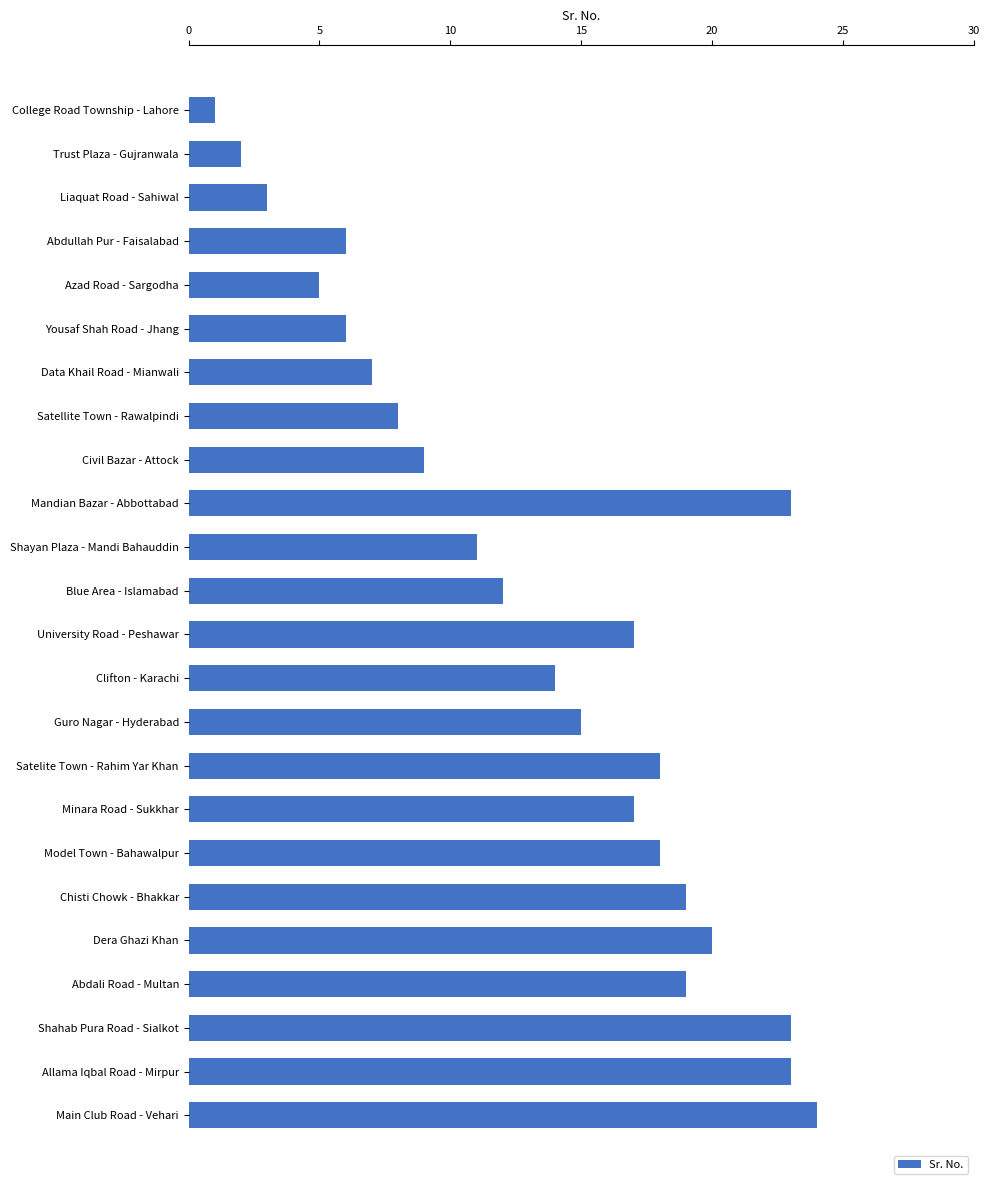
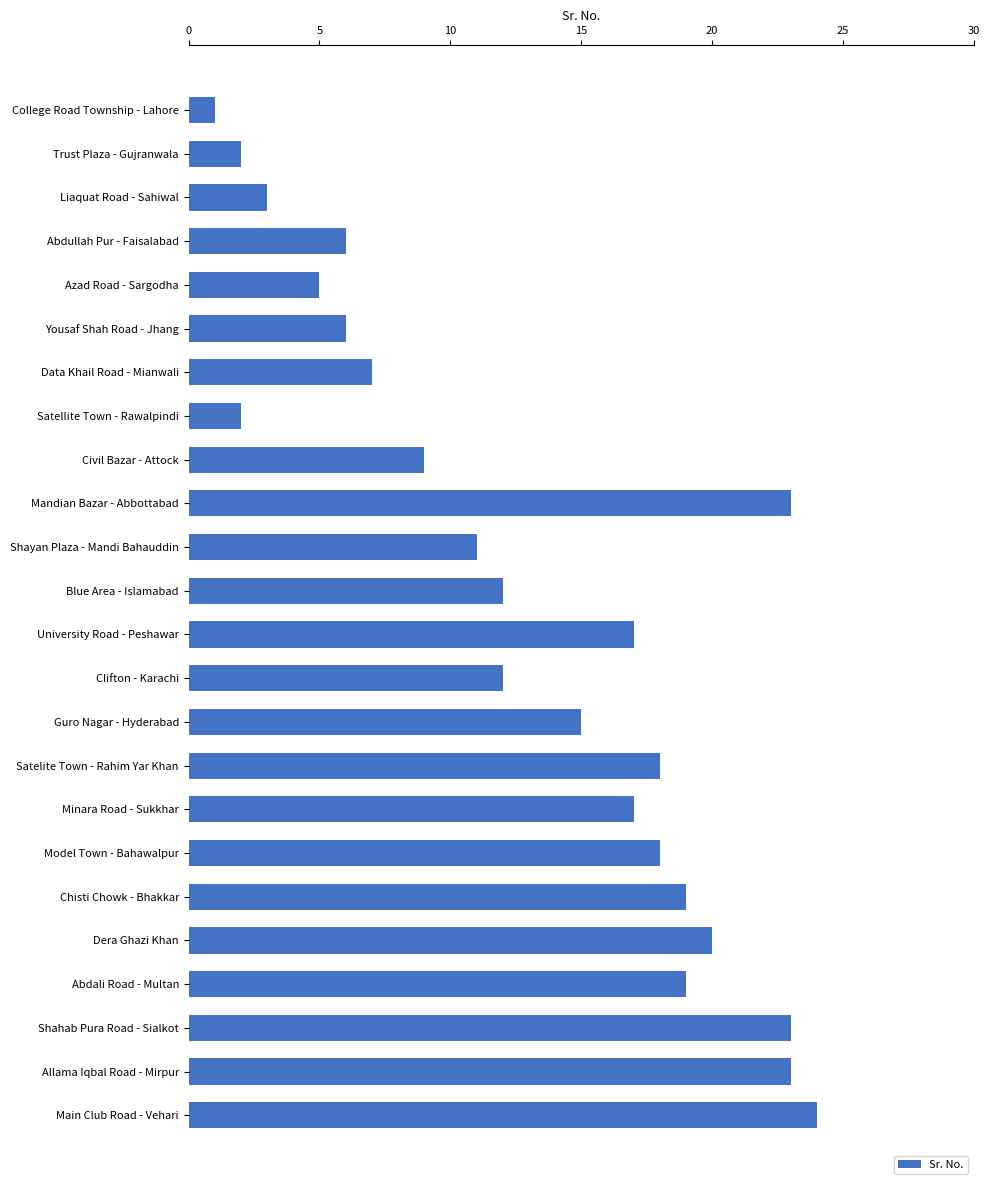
Satellite Town - Rawalpindi: 8 -> 2
Clifton - Karachi: 14 -> 12
